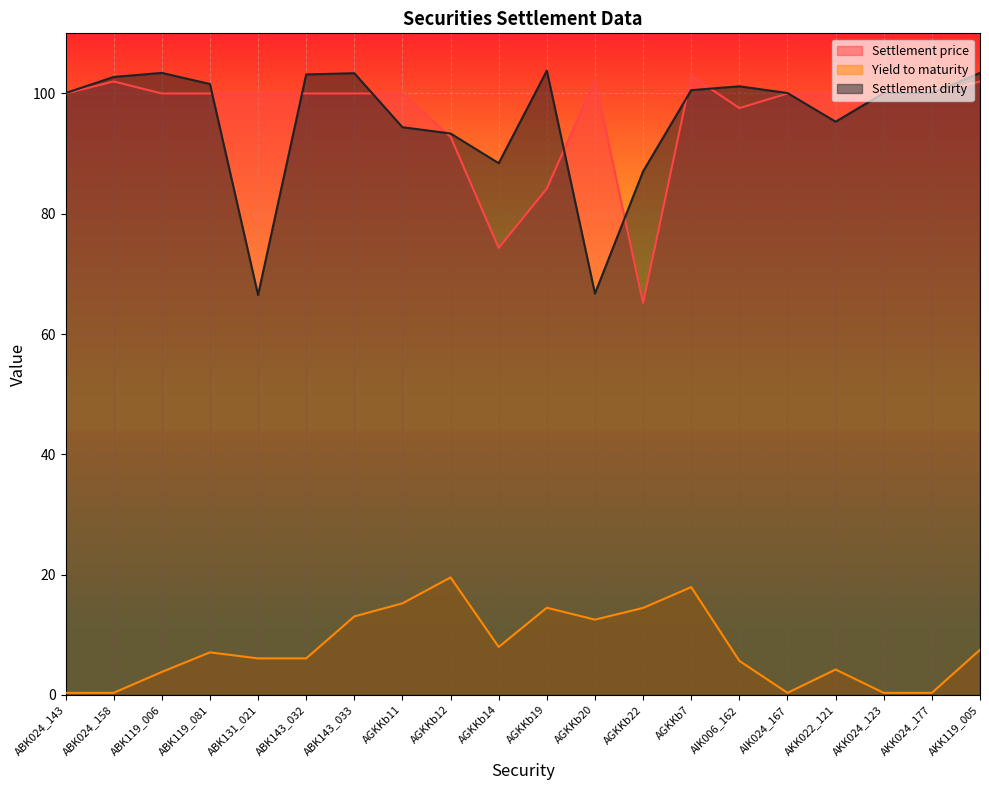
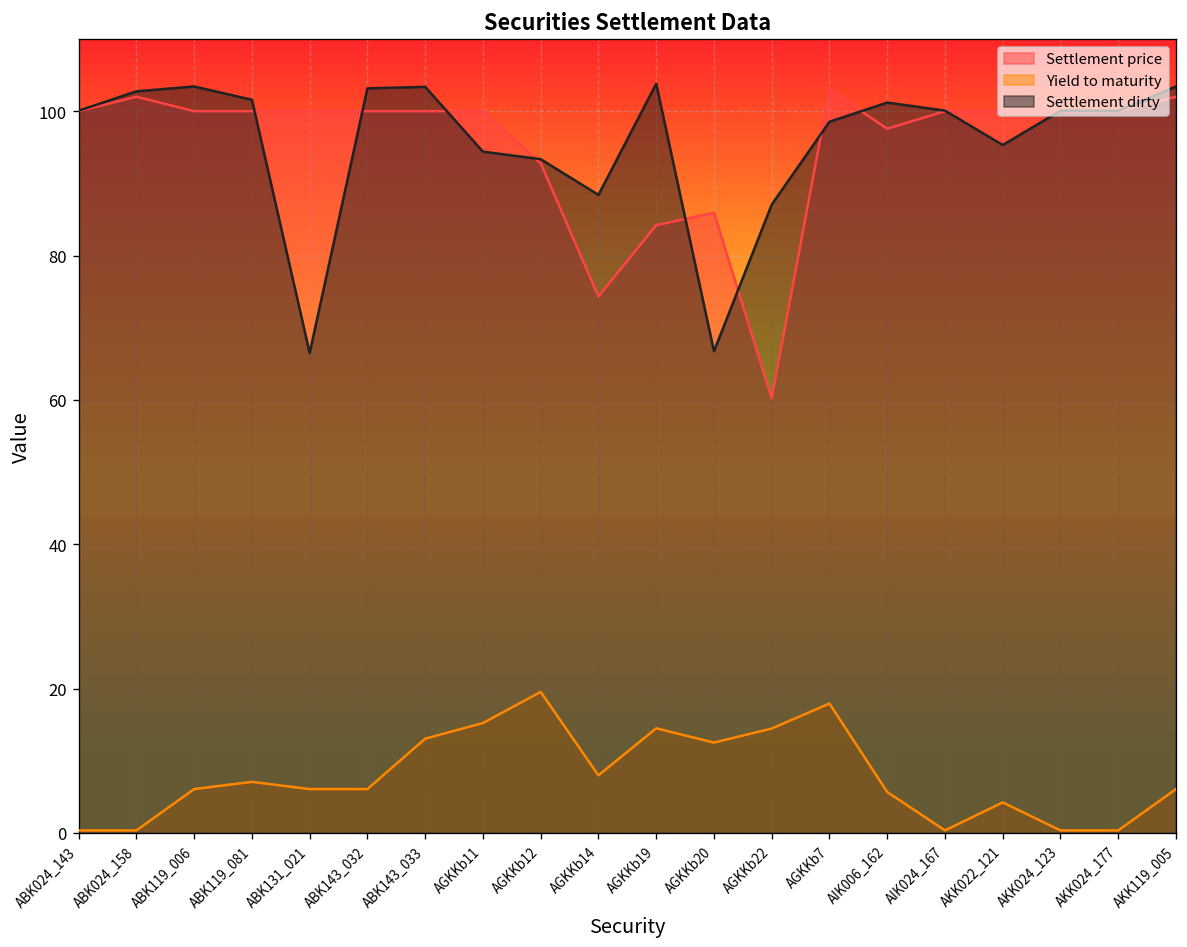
Yield to maturity, ABK119_006: 4 -> 6
Settlement price, AGKKb20: 102 -> 86
Settlement price, AGKKb22: 65 -> 60
Settlement dirty, AGKKb7: 101 -> 99
Yield to maturity, AKK119_005: 8 -> 6
